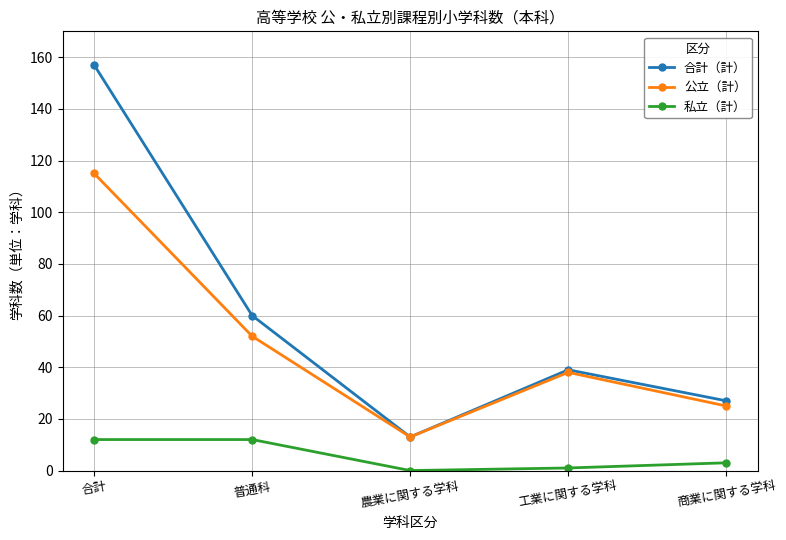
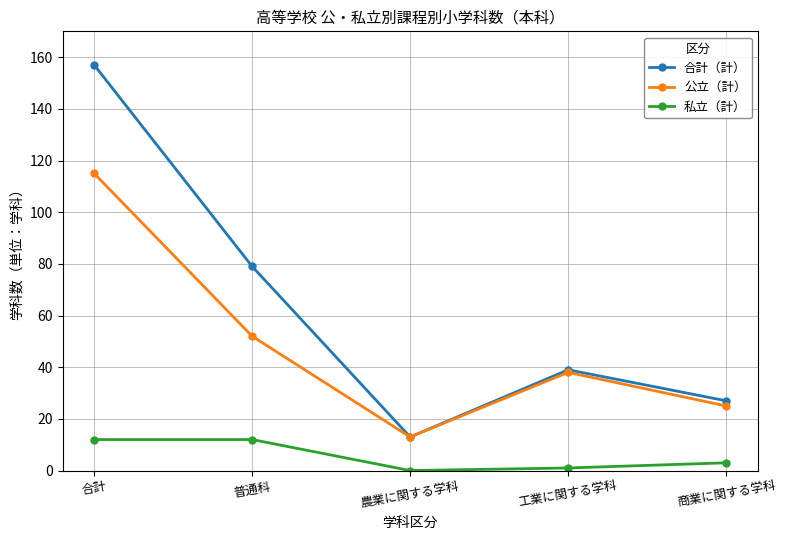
合計（計）, 普通科: 60 -> 79
